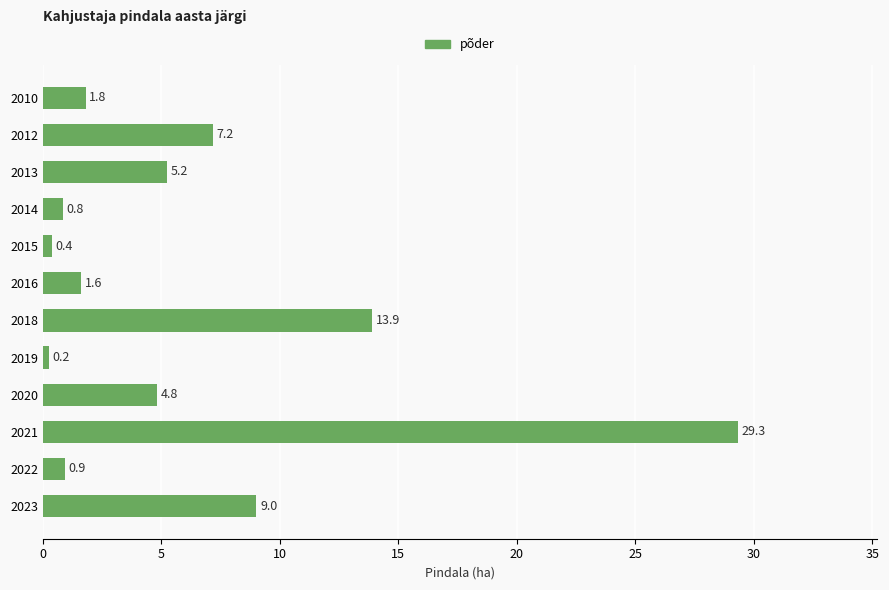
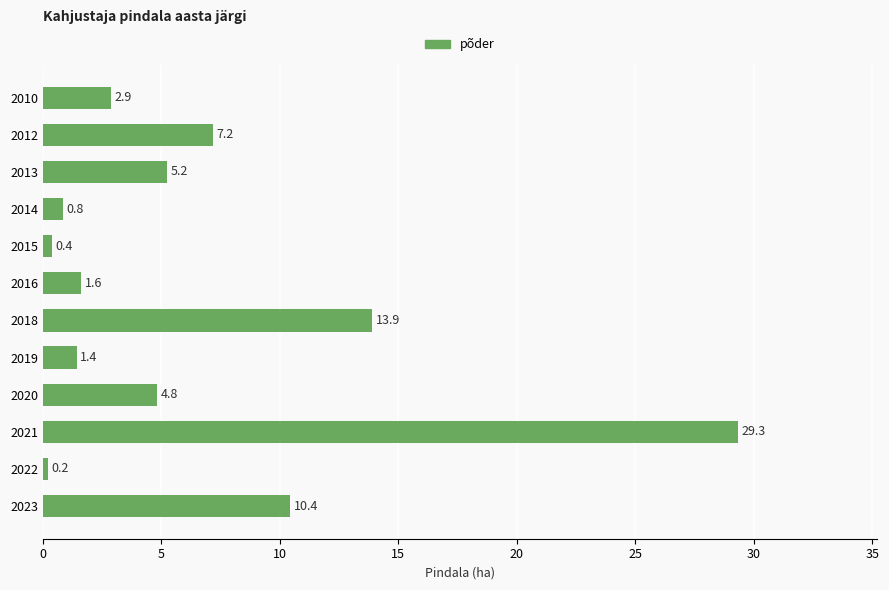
2010: 1.8 -> 2.9
2019: 0.2 -> 1.4
2022: 0.9 -> 0.2
2023: 9.0 -> 10.4
